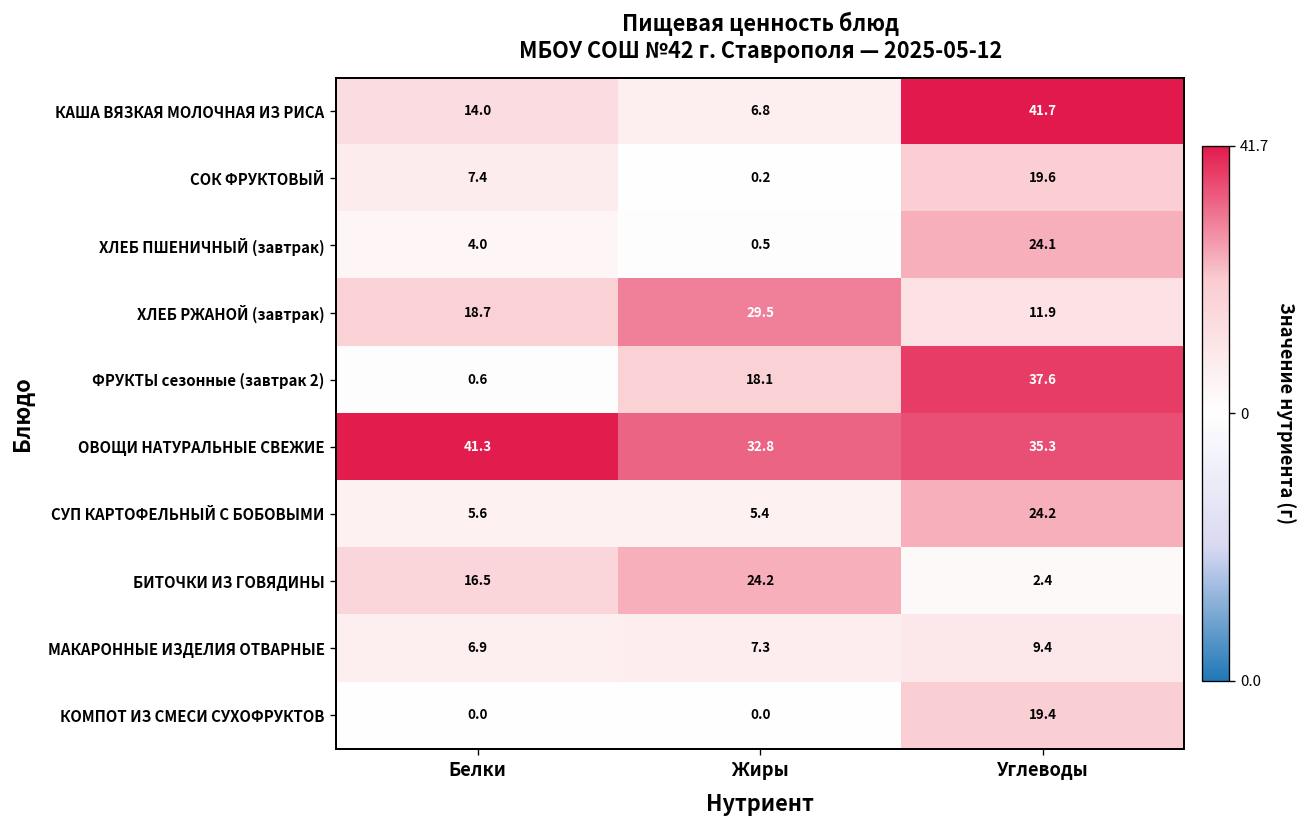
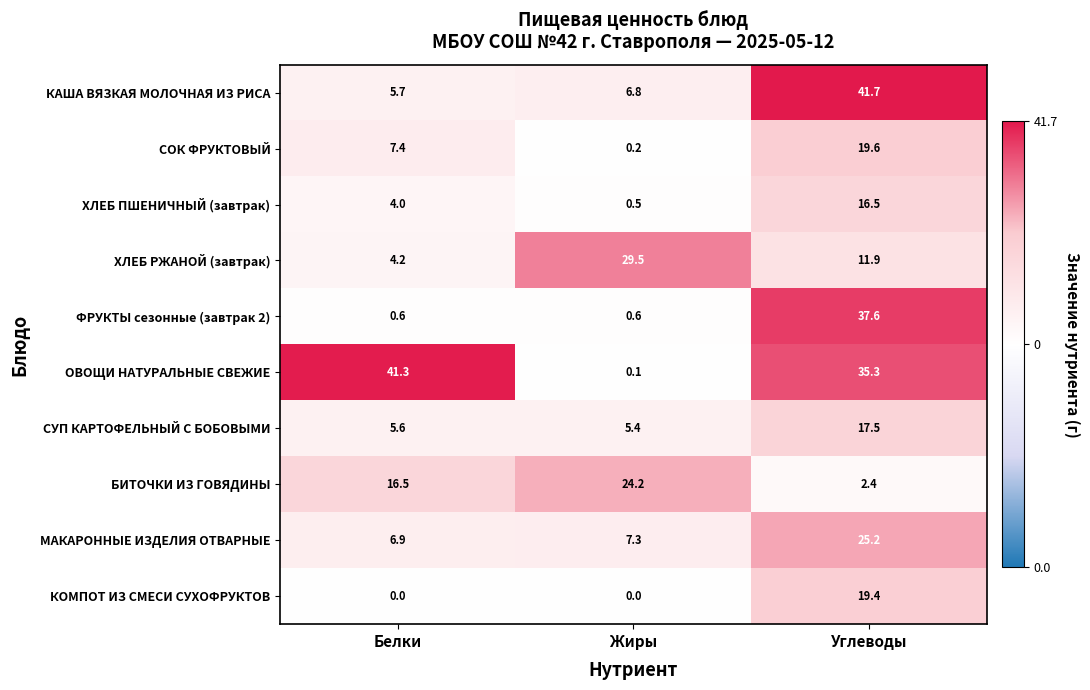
КАША ВЯЗКАЯ МОЛОЧНАЯ ИЗ РИСА, Белки: 14.0 -> 5.7
ХЛЕБ ПШЕНИЧНЫЙ (завтрак), Углеводы: 24.1 -> 16.5
ХЛЕБ РЖАНОЙ (завтрак), Белки: 18.7 -> 4.2
ФРУКТЫ сезонные (завтрак 2), Жиры: 18.1 -> 0.6
ОВОЩИ НАТУРАЛЬНЫЕ СВЕЖИЕ, Жиры: 32.8 -> 0.1
СУП КАРТОФЕЛЬНЫЙ С БОБОВЫМИ, Углеводы: 24.2 -> 17.5
МАКАРОННЫЕ ИЗДЕЛИЯ ОТВАРНЫЕ, Углеводы: 9.4 -> 25.2
